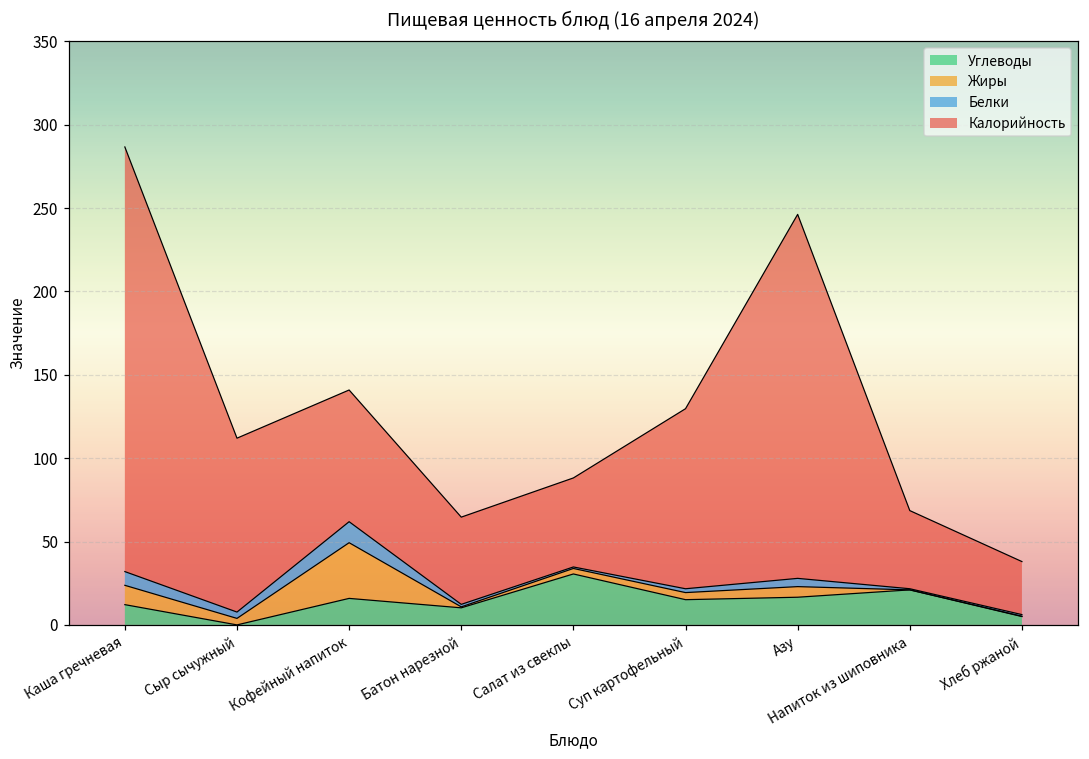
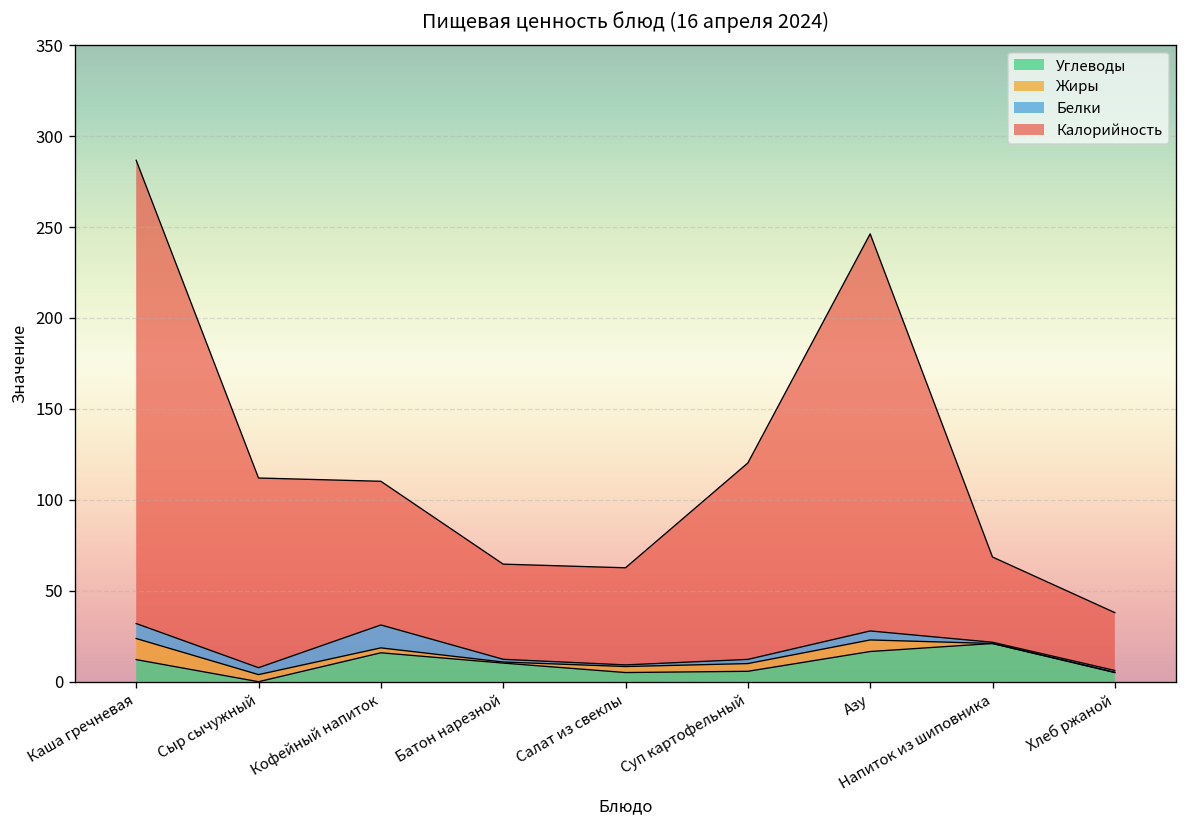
Жиры, Кофейный напиток: 33 -> 3
Углеводы, Салат из свеклы: 31 -> 5
Углеводы, Суп картофельный: 15 -> 6
